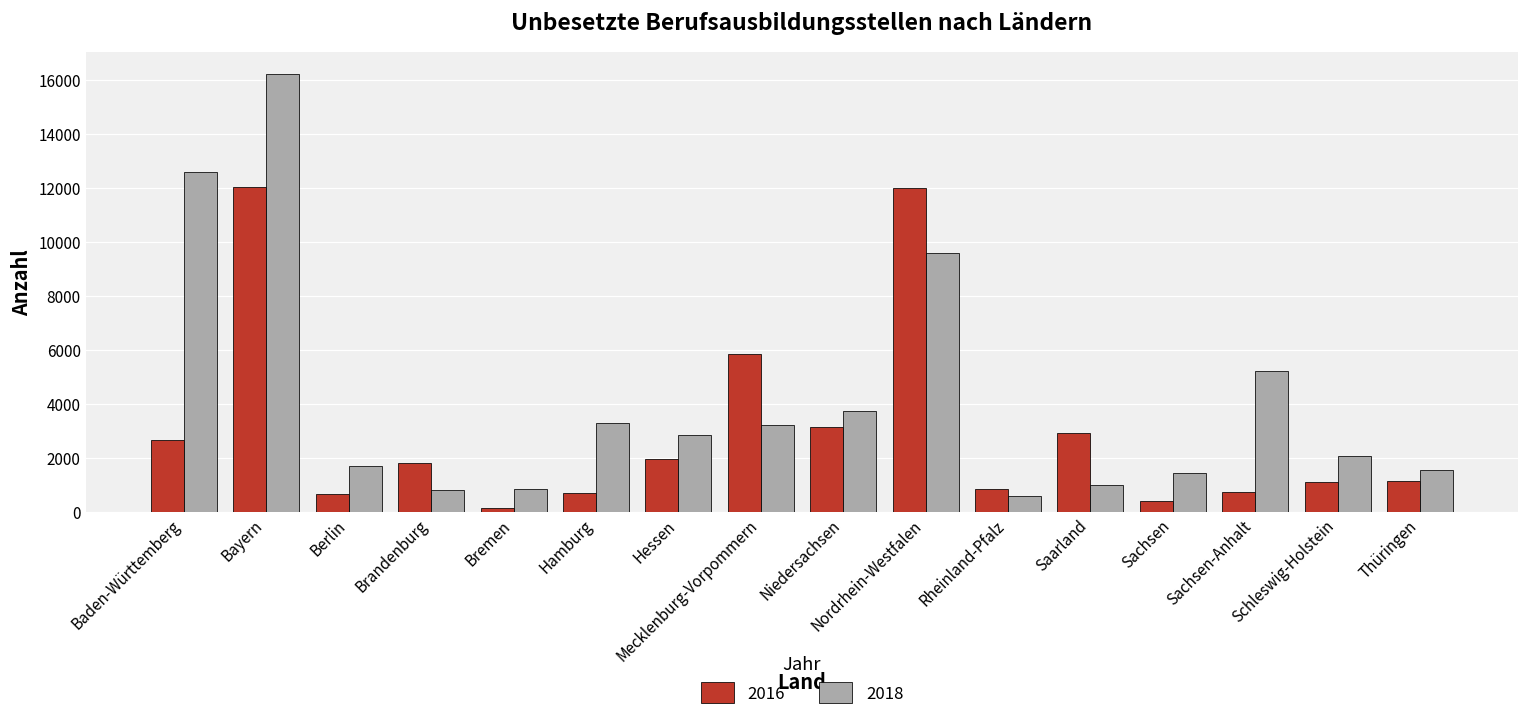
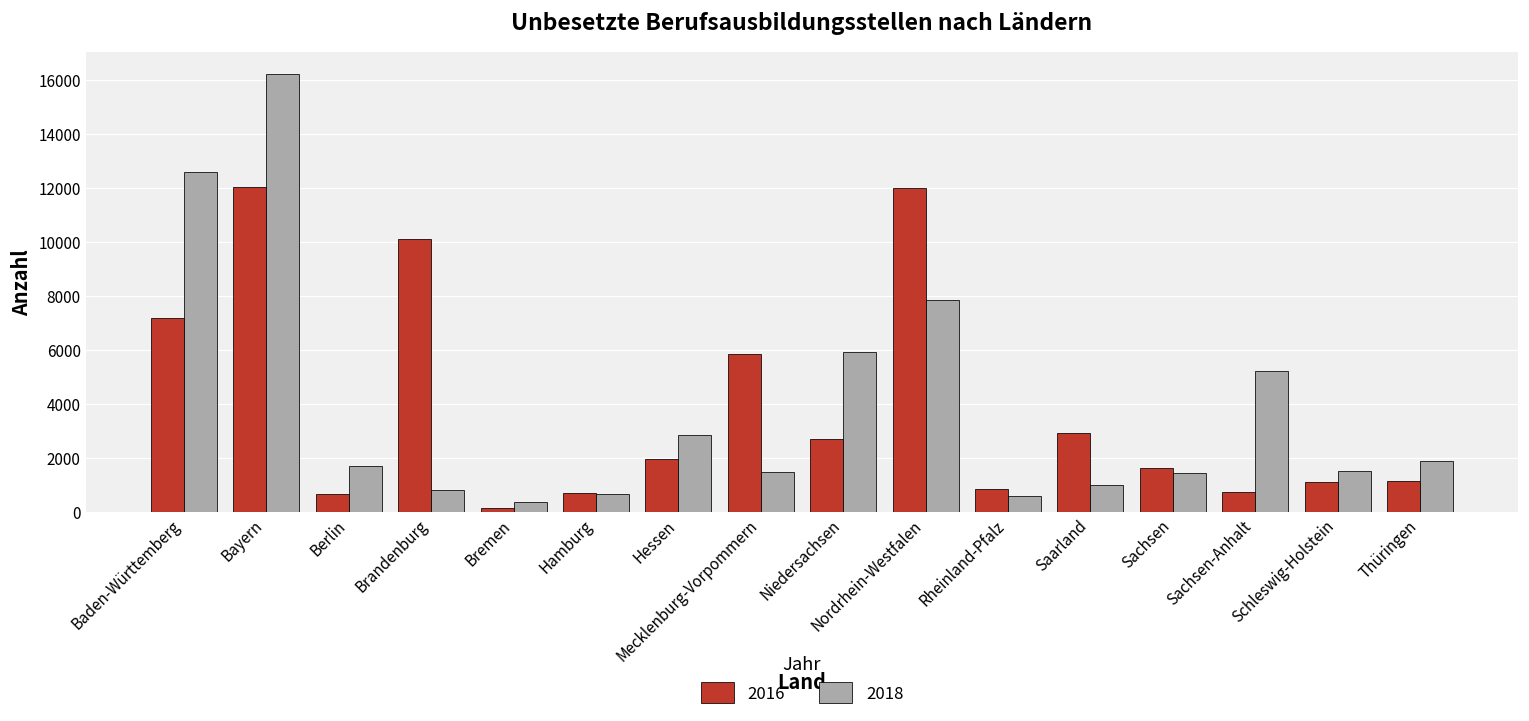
2016, Baden-Württemberg: 2600 -> 7200
2016, Brandenburg: 1800 -> 10100
2018, Bremen: 800 -> 400
2018, Hamburg: 3300 -> 600
2018, Mecklenburg-Vorpommern: 3200 -> 1500
2016, Niedersachsen: 3200 -> 2700
2018, Niedersachsen: 3800 -> 5900
2018, Nordrhein-Westfalen: 9600 -> 7900
2016, Sachsen: 400 -> 1600
2018, Schleswig-Holstein: 2100 -> 1500
2018, Thüringen: 1500 -> 1900
